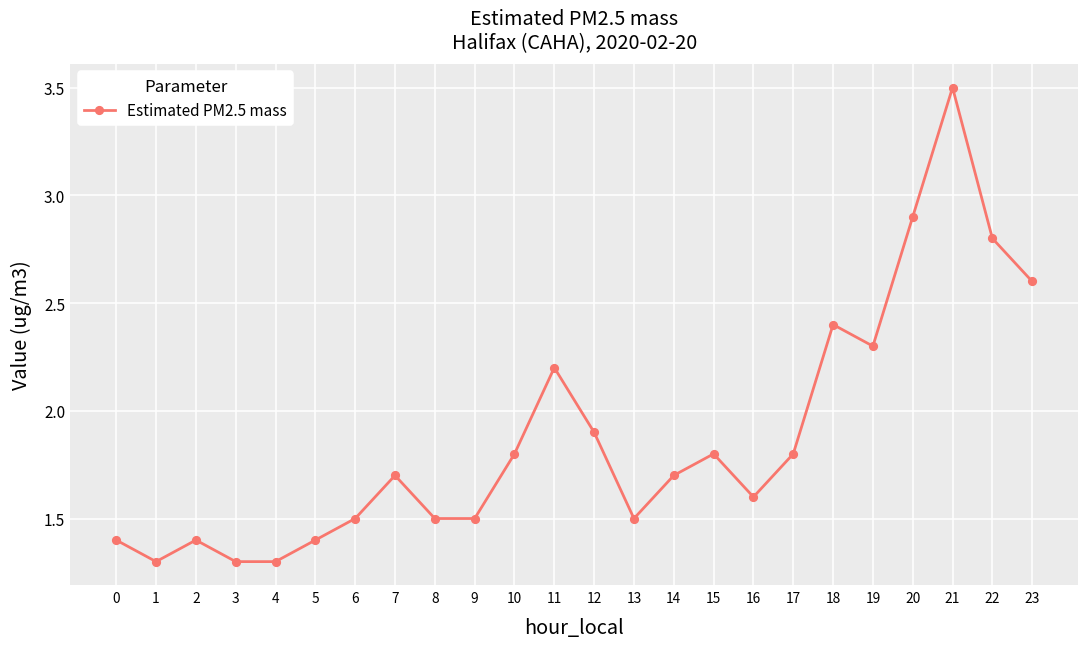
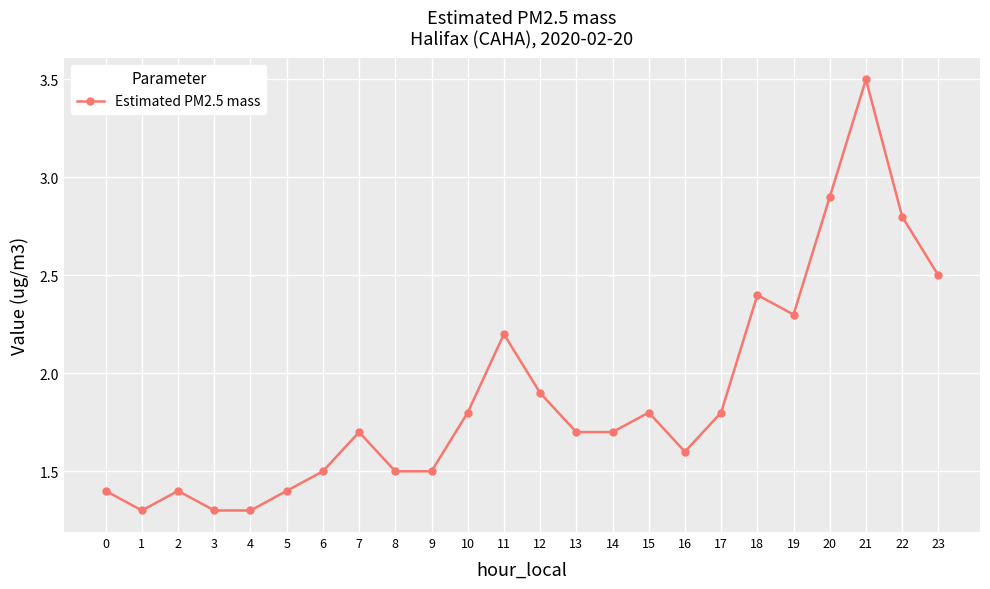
13: 1.5 -> 1.7
23: 2.6 -> 2.5
